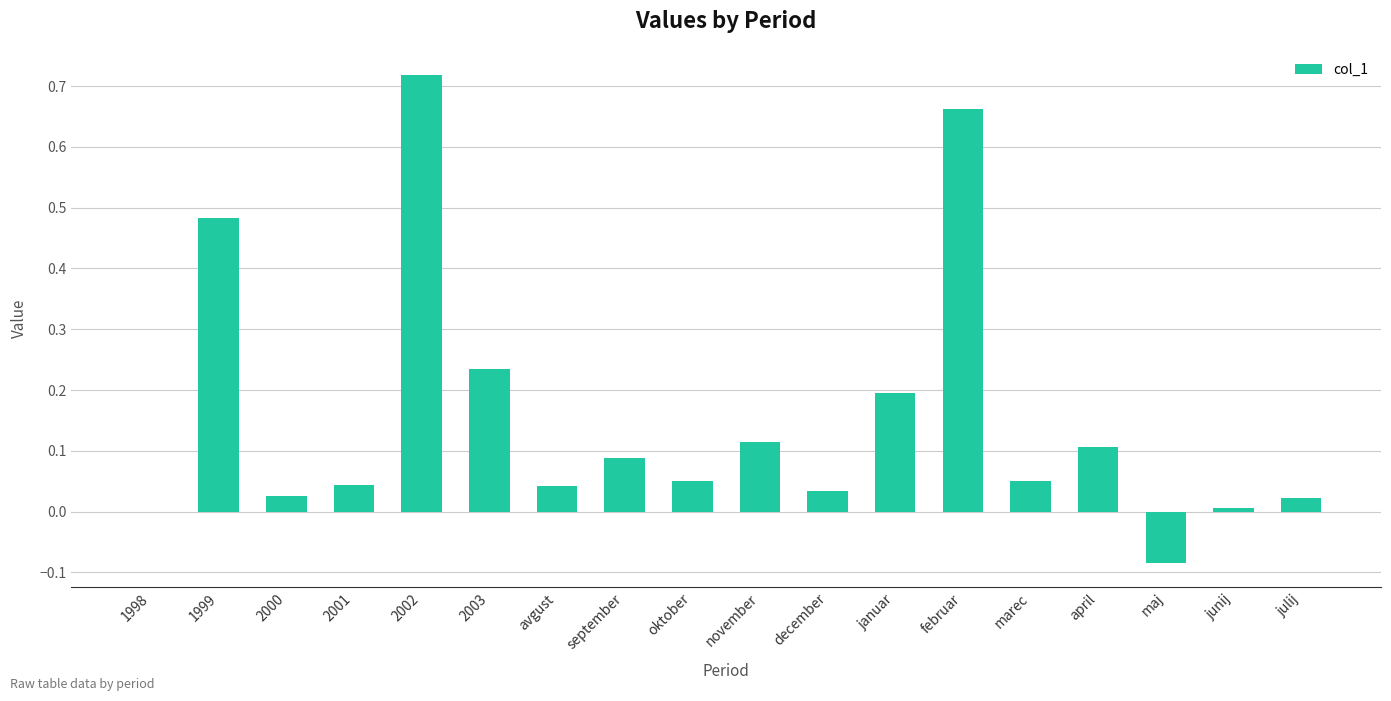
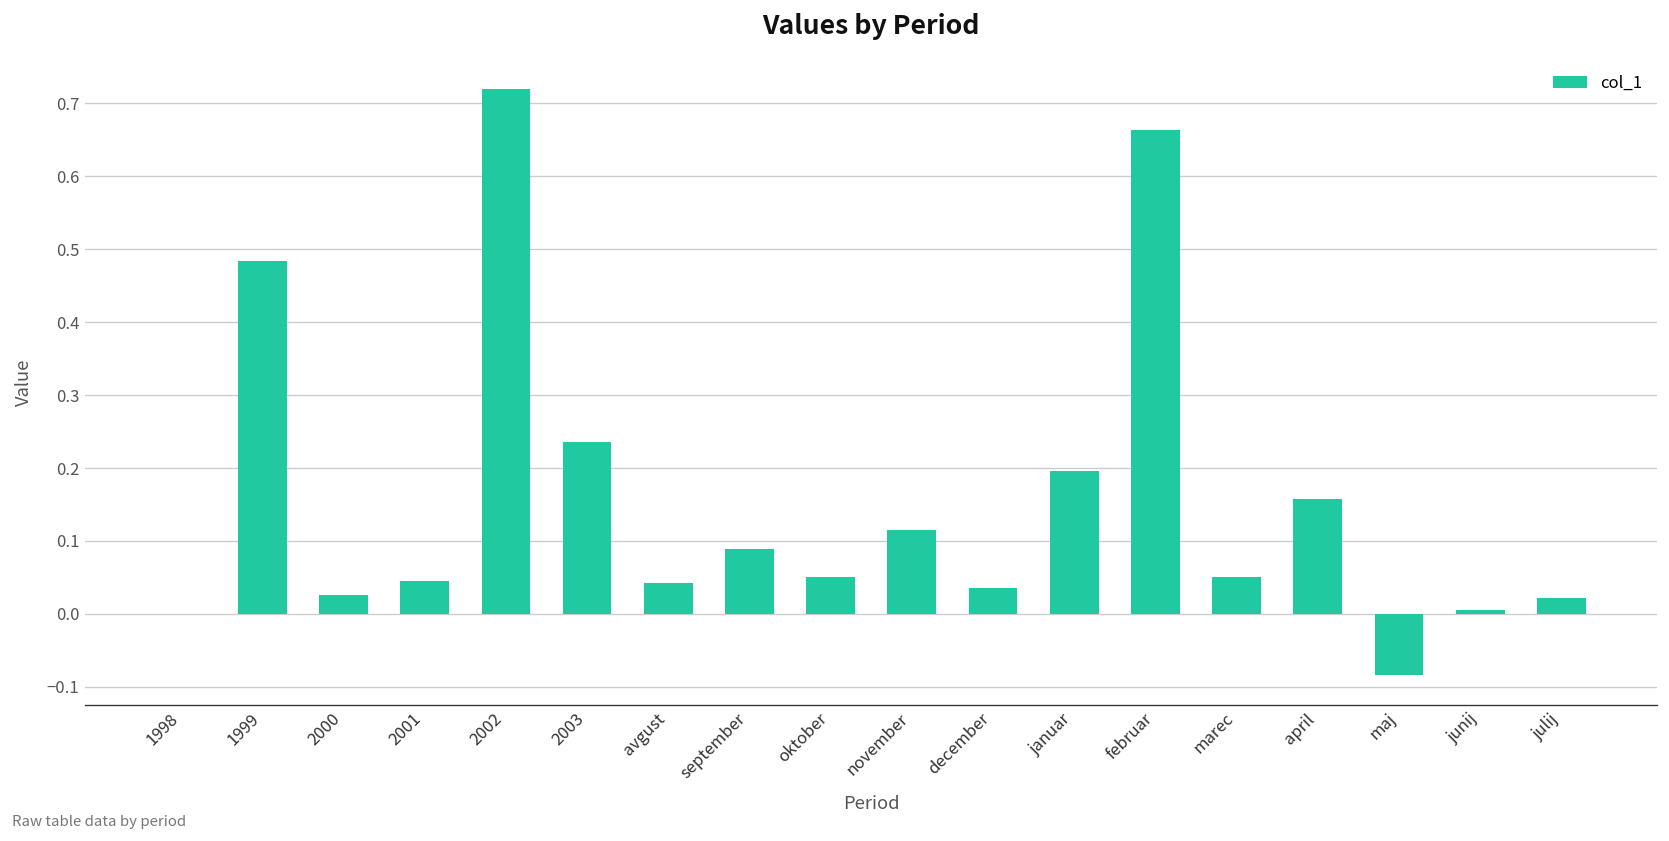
april: 0.11 -> 0.16
